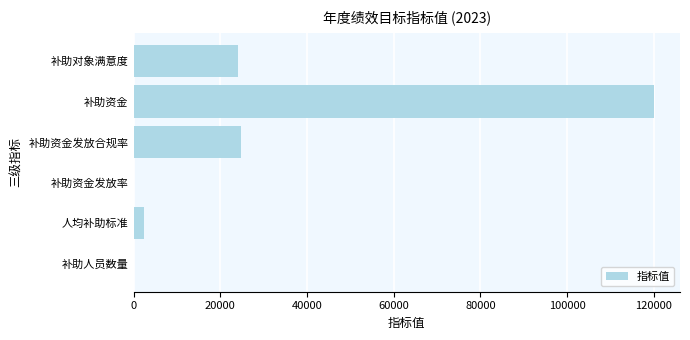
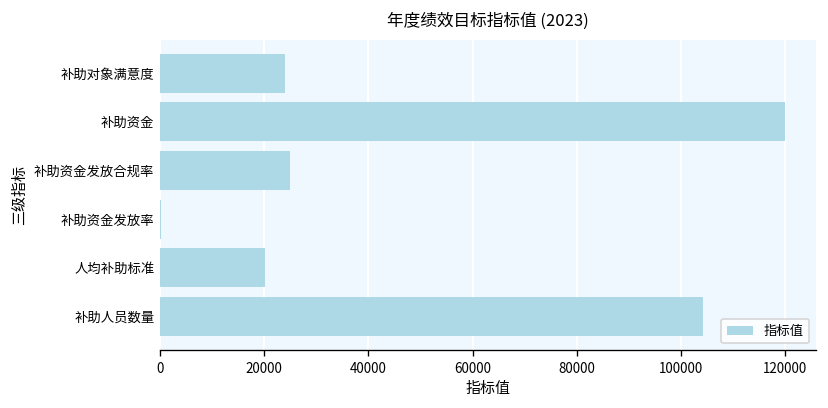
人均补助标准: 3000 -> 20000
补助人员数量: 0 -> 104000
